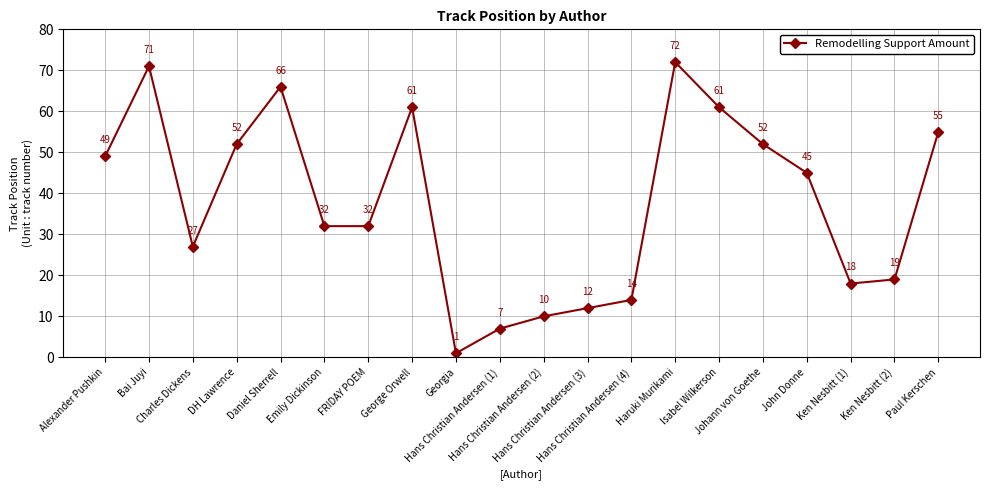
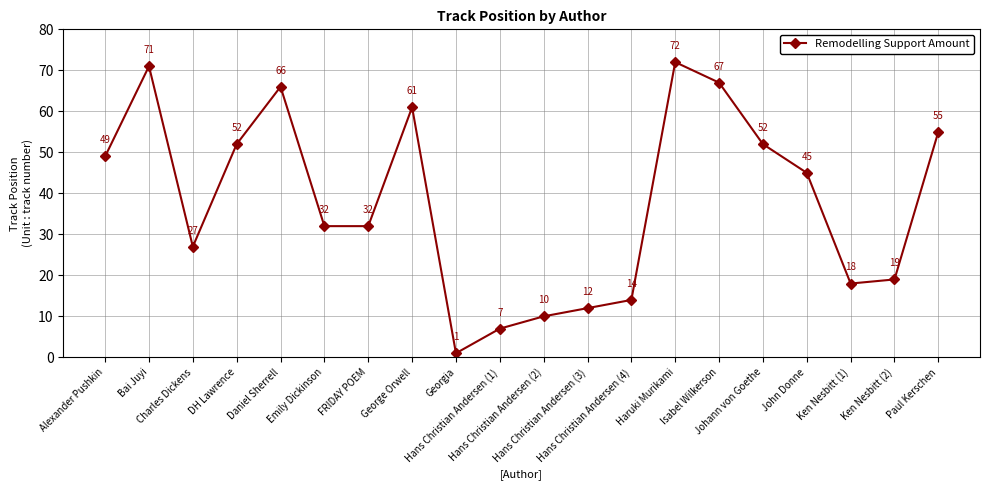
Isabel Wilkerson: 61 -> 67
